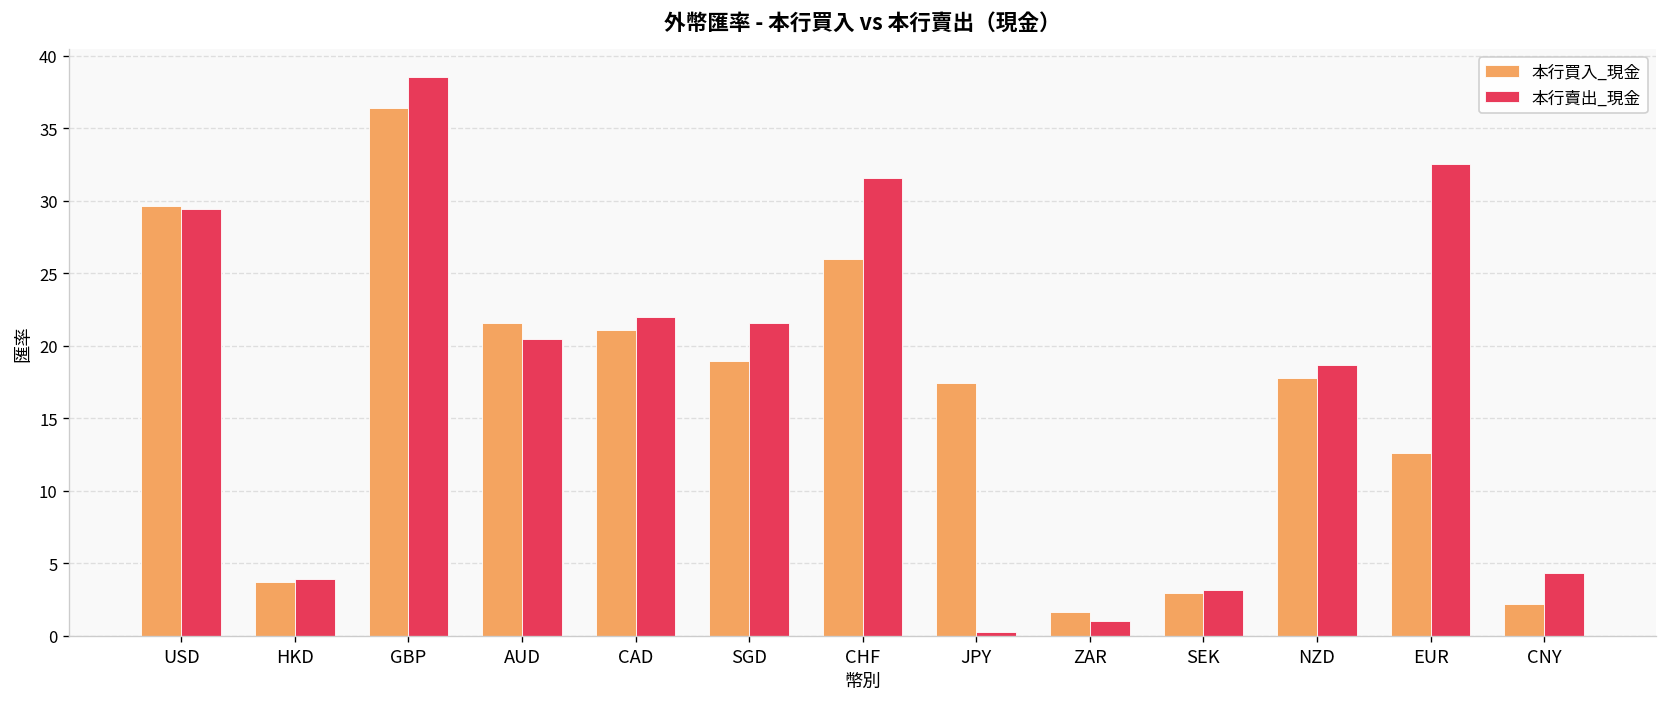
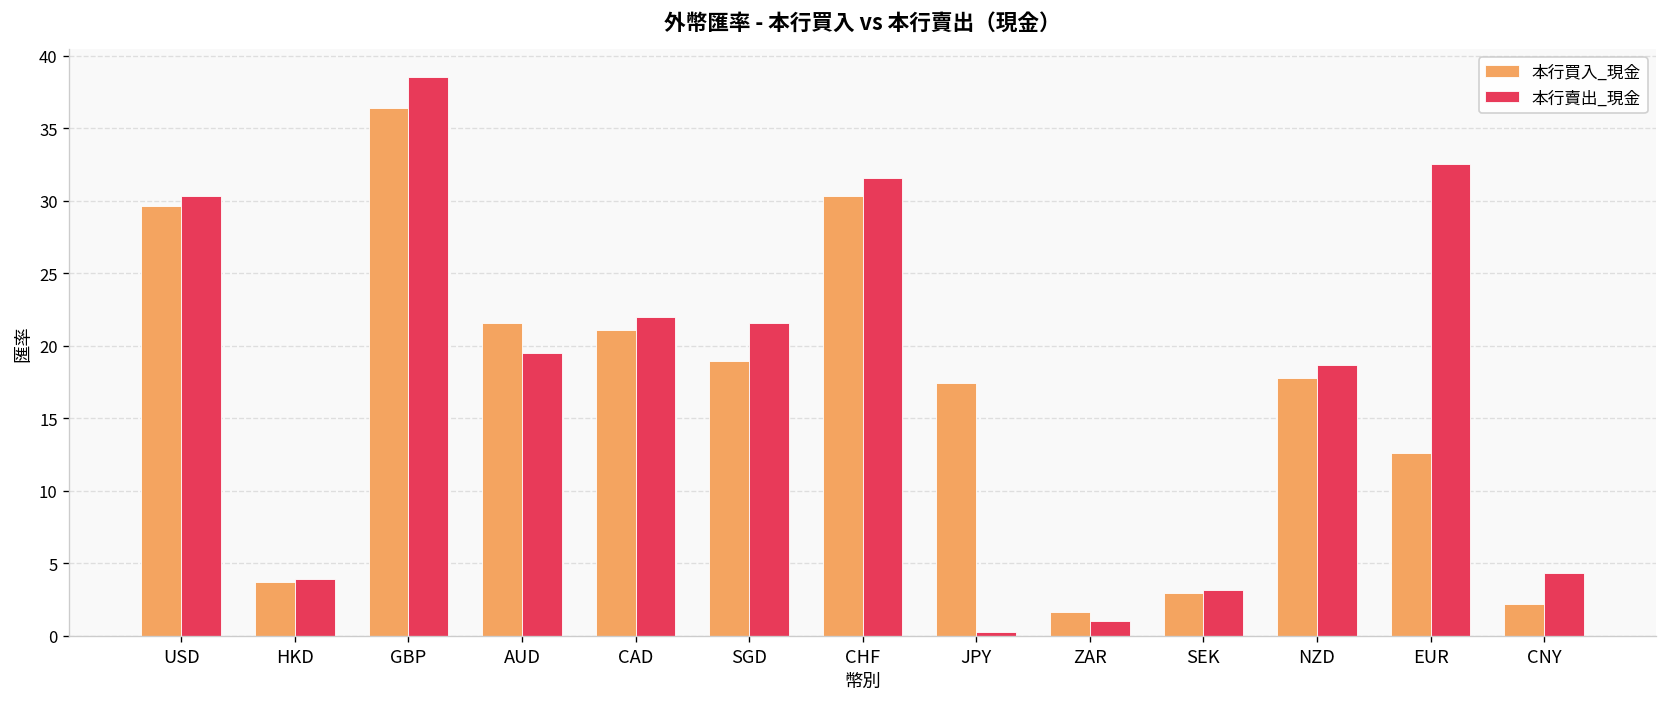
本行賣出_現金, USD: 29.4 -> 30.3
本行賣出_現金, AUD: 20.5 -> 19.5
本行買入_現金, CHF: 26.0 -> 30.4
